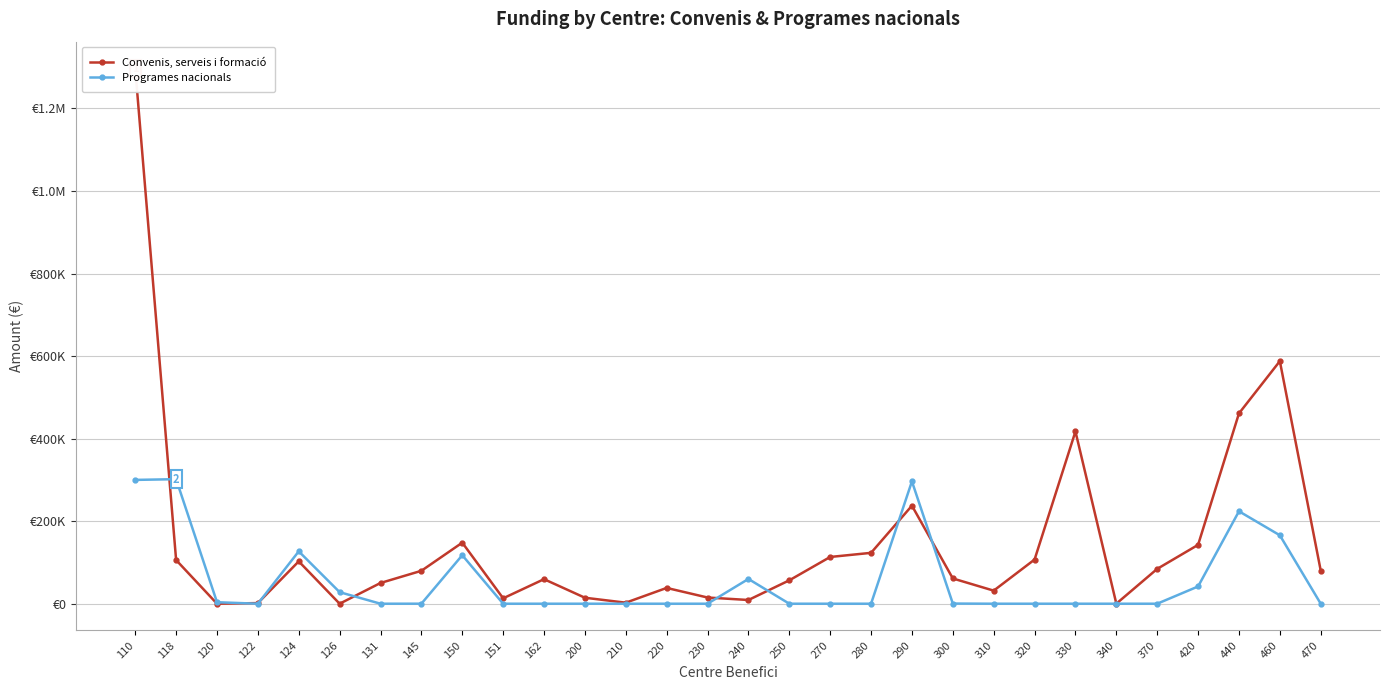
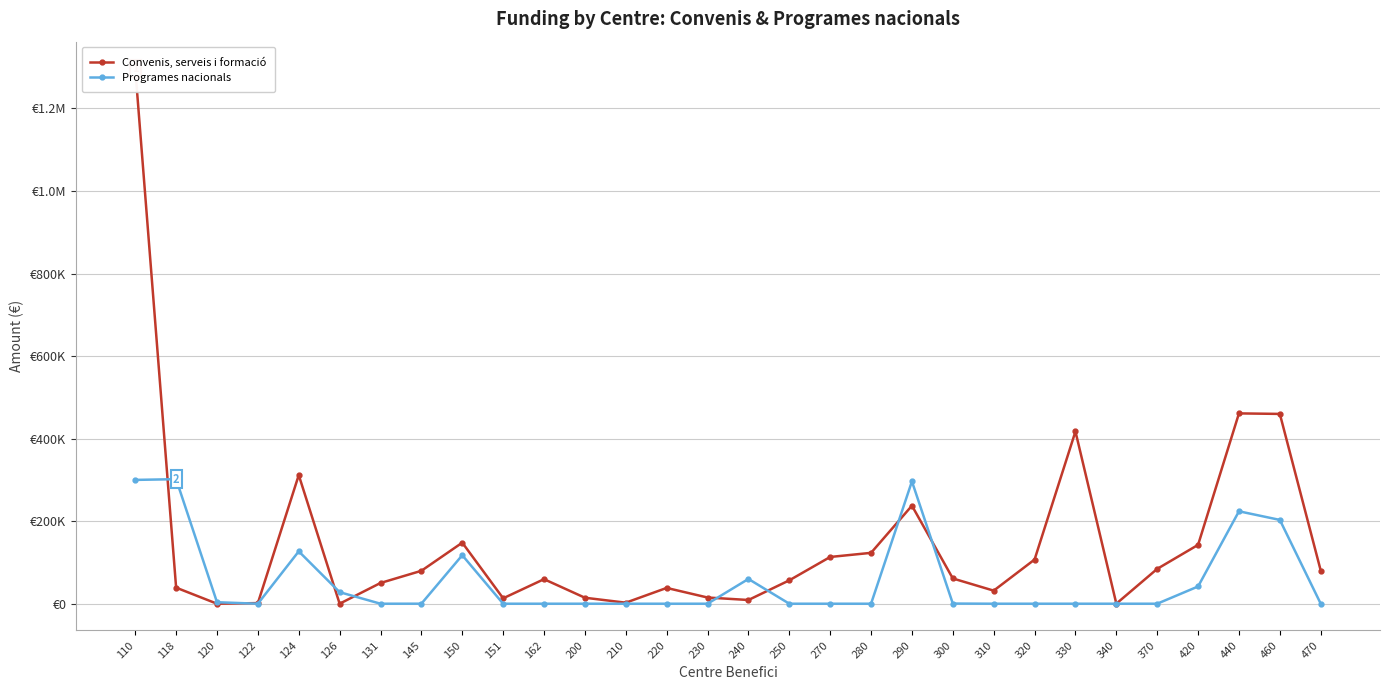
Convenis, serveis i formació, 118: €110000 -> €40000
Convenis, serveis i formació, 124: €100000 -> €310000
Convenis, serveis i formació, 460: €590000 -> €460000
Programes nacionals, 460: €170000 -> €200000
